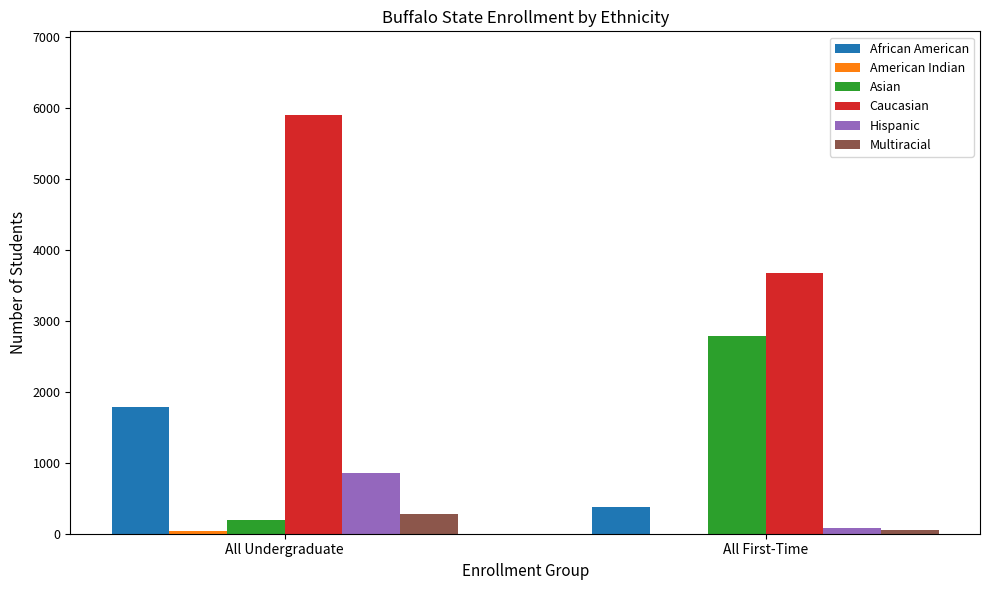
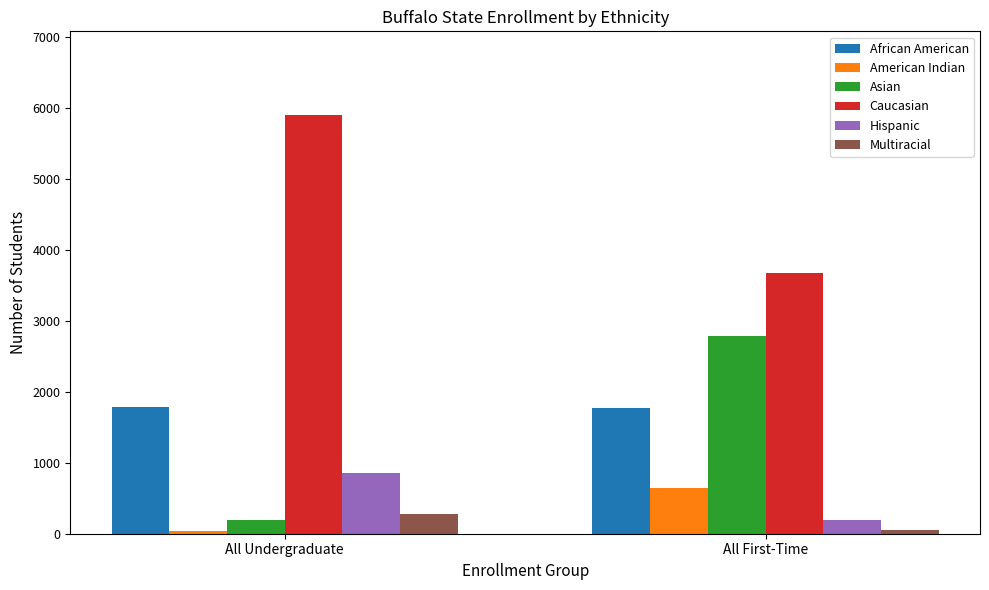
African American, All First-Time: 400 -> 1800
American Indian, All First-Time: 0 -> 600
Hispanic, All First-Time: 100 -> 200
